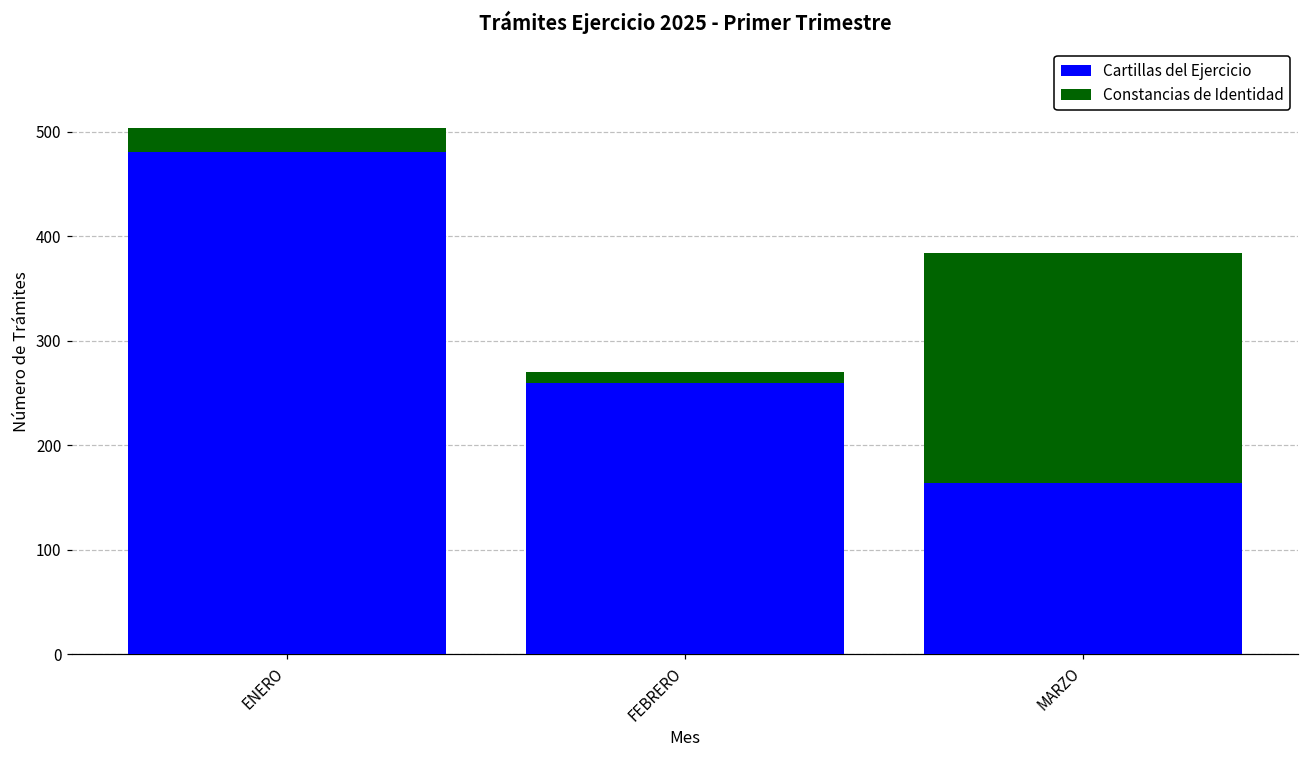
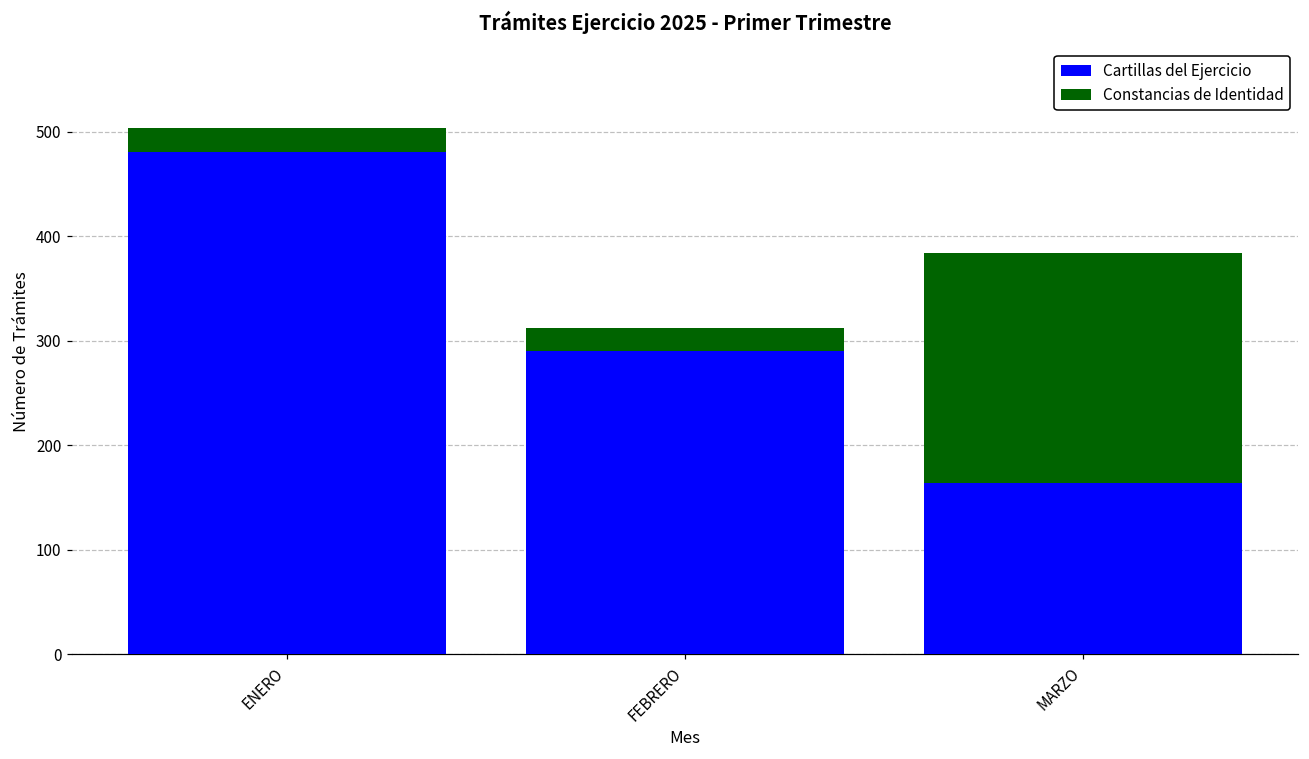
Cartillas del Ejercicio, FEBRERO: 260 -> 290
Constancias de Identidad, FEBRERO: 10 -> 20
